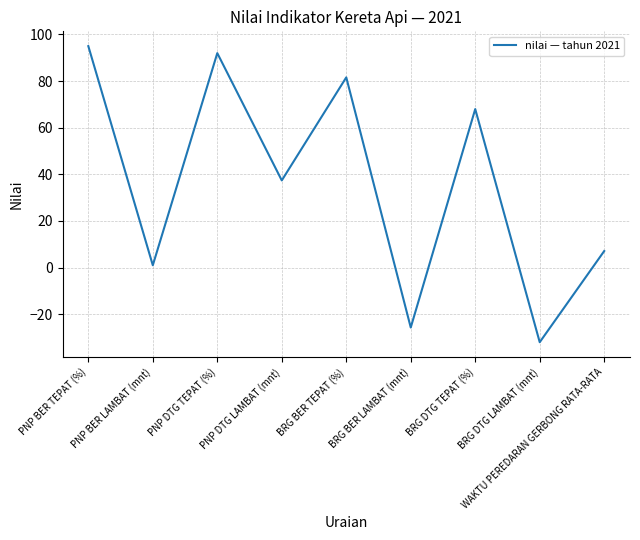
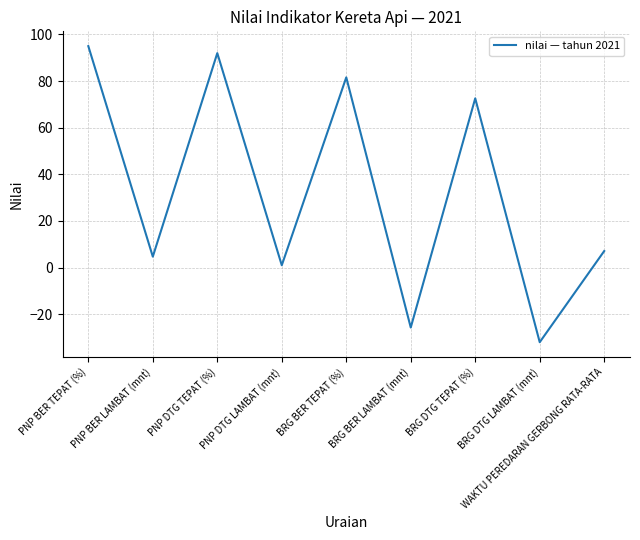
PNP BER LAMBAT (mnt): 1 -> 5
PNP DTG LAMBAT (mnt): 37 -> 1
BRG DTG TEPAT (%): 68 -> 73
